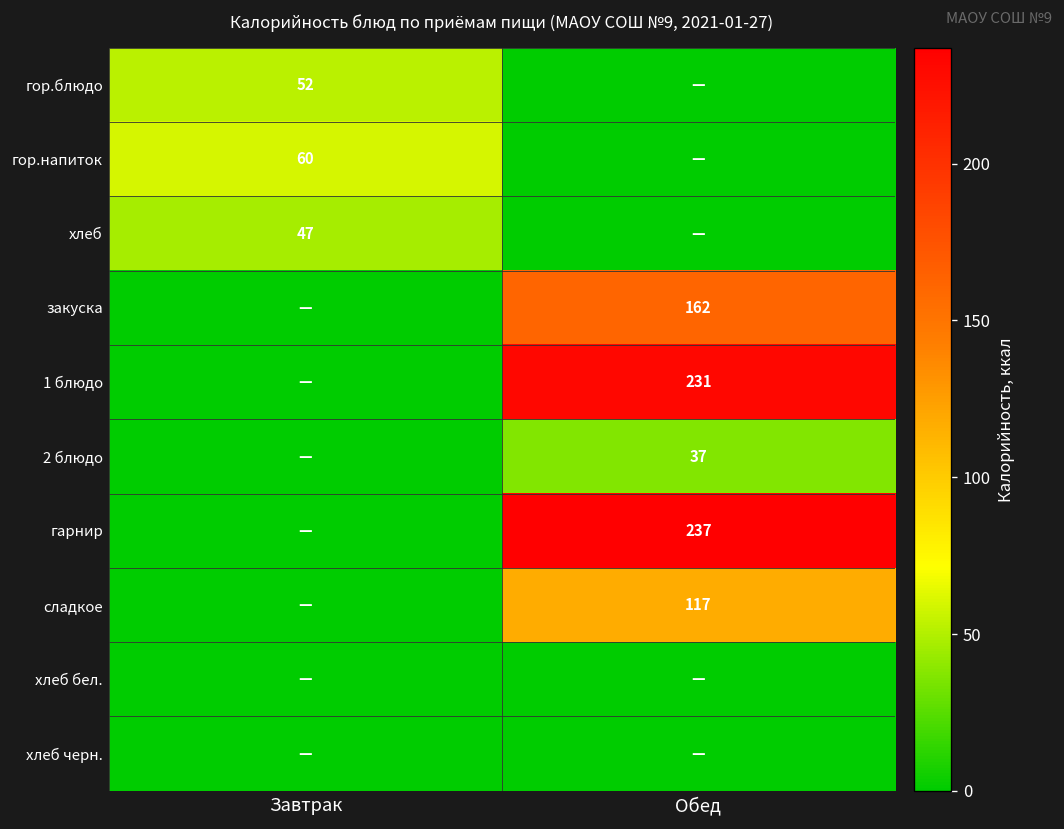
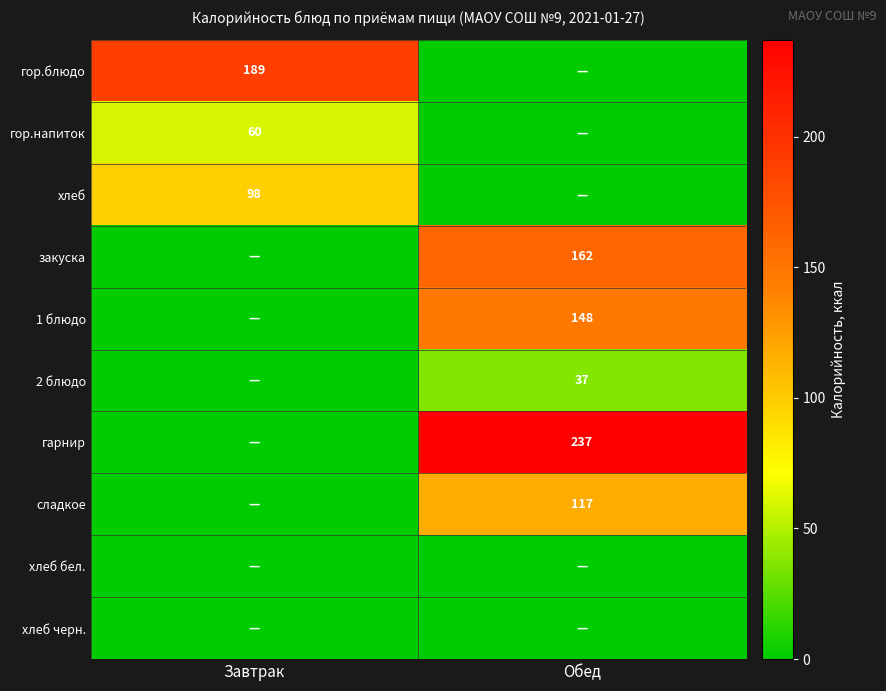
гор.блюдо, Завтрак: 52 -> 189
хлеб, Завтрак: 47 -> 98
1 блюдо, Обед: 231 -> 148
